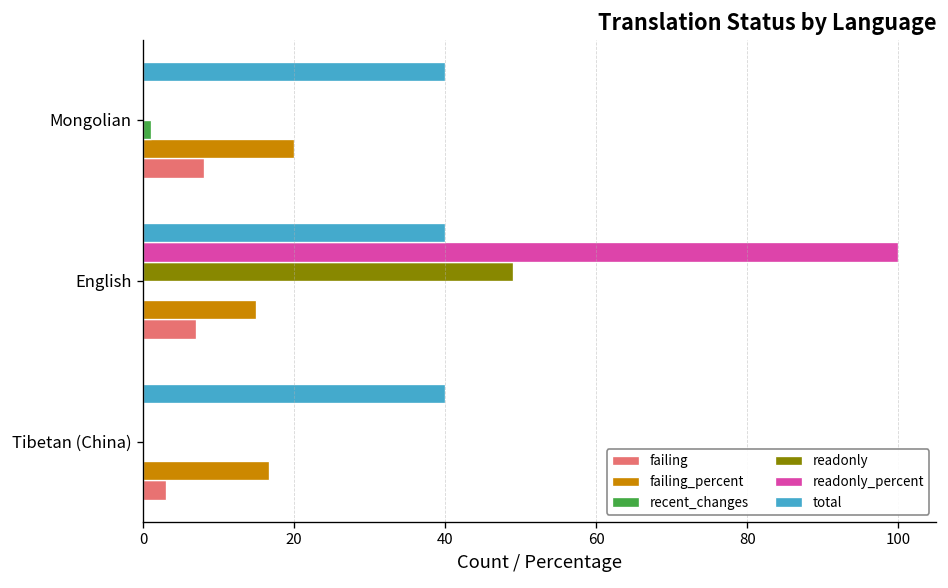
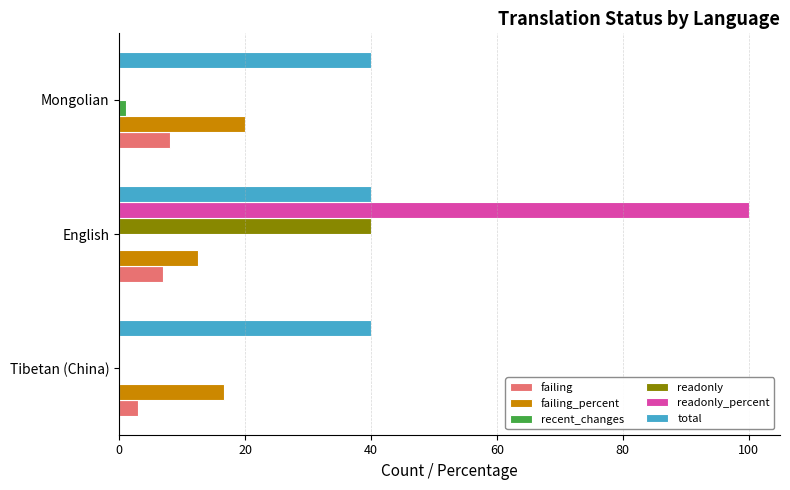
readonly, English: 49 -> 40
failing_percent, English: 15 -> 13
